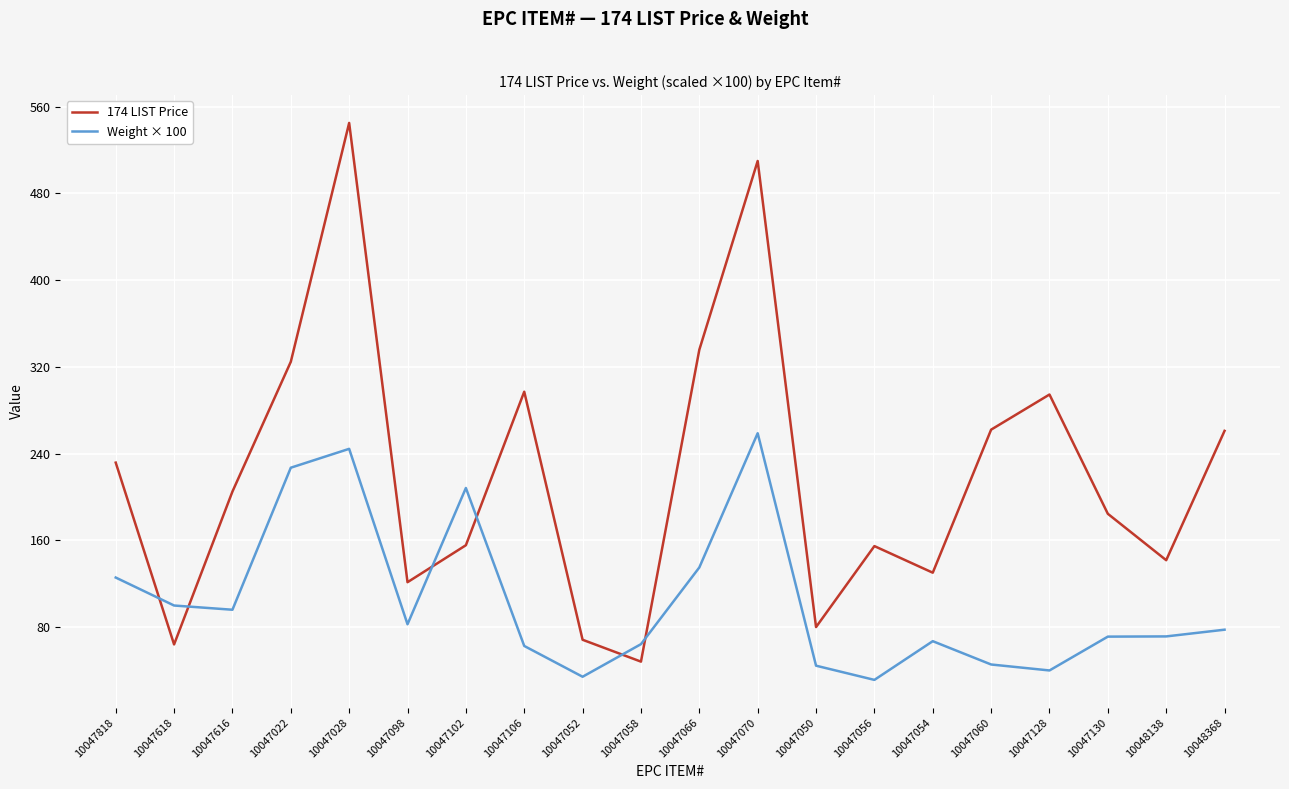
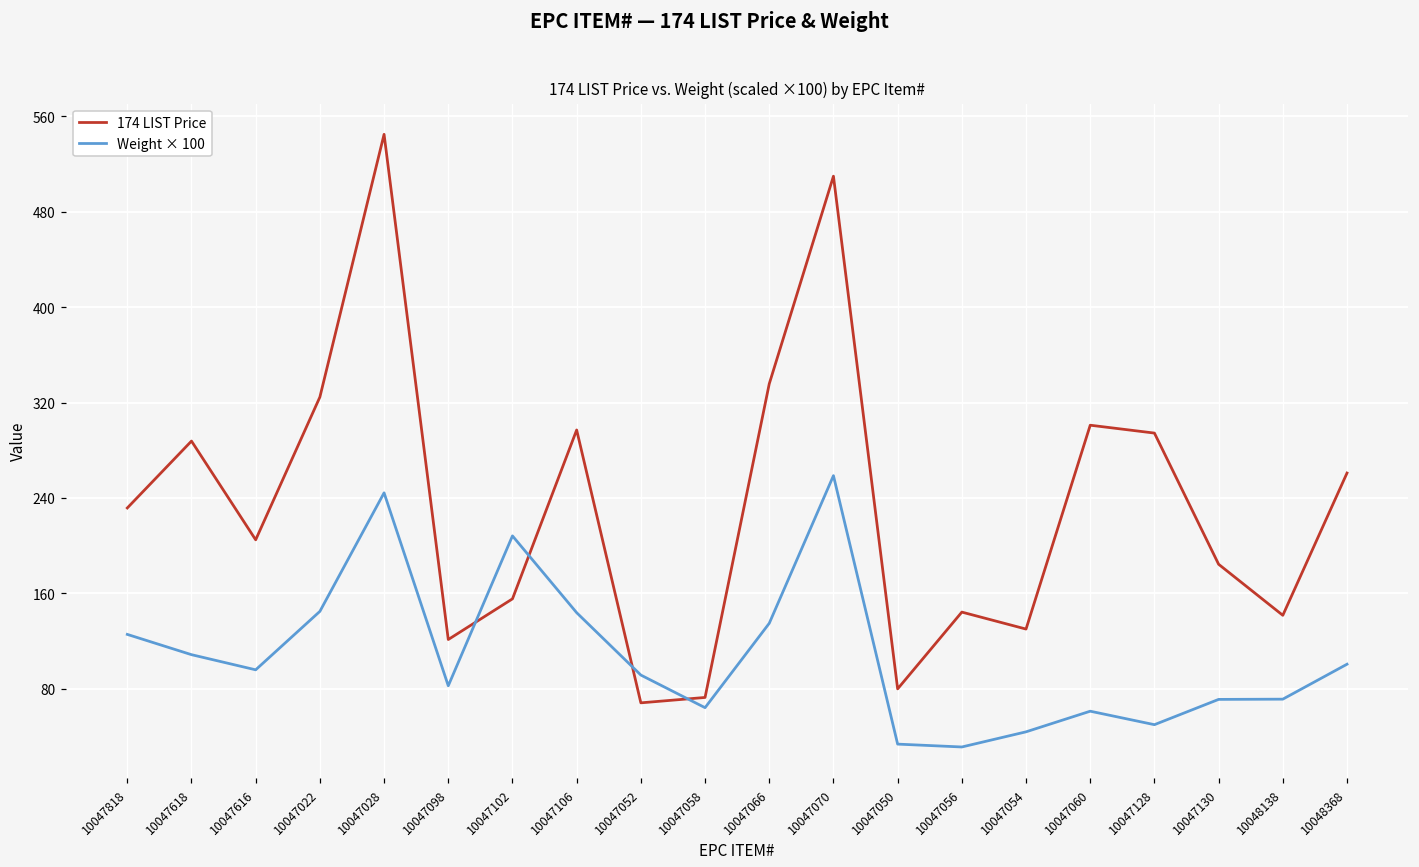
174 LIST Price, 10047618: 64 -> 288
Weight × 100, 10047618: 100 -> 109
Weight × 100, 10047022: 227 -> 145
Weight × 100, 10047106: 63 -> 144
Weight × 100, 10047052: 34 -> 92
174 LIST Price, 10047058: 48 -> 73
Weight × 100, 10047050: 44 -> 34
174 LIST Price, 10047056: 155 -> 144
Weight × 100, 10047054: 67 -> 44
174 LIST Price, 10047060: 262 -> 301
Weight × 100, 10047060: 46 -> 61
Weight × 100, 10047128: 40 -> 50
Weight × 100, 10048368: 78 -> 101
